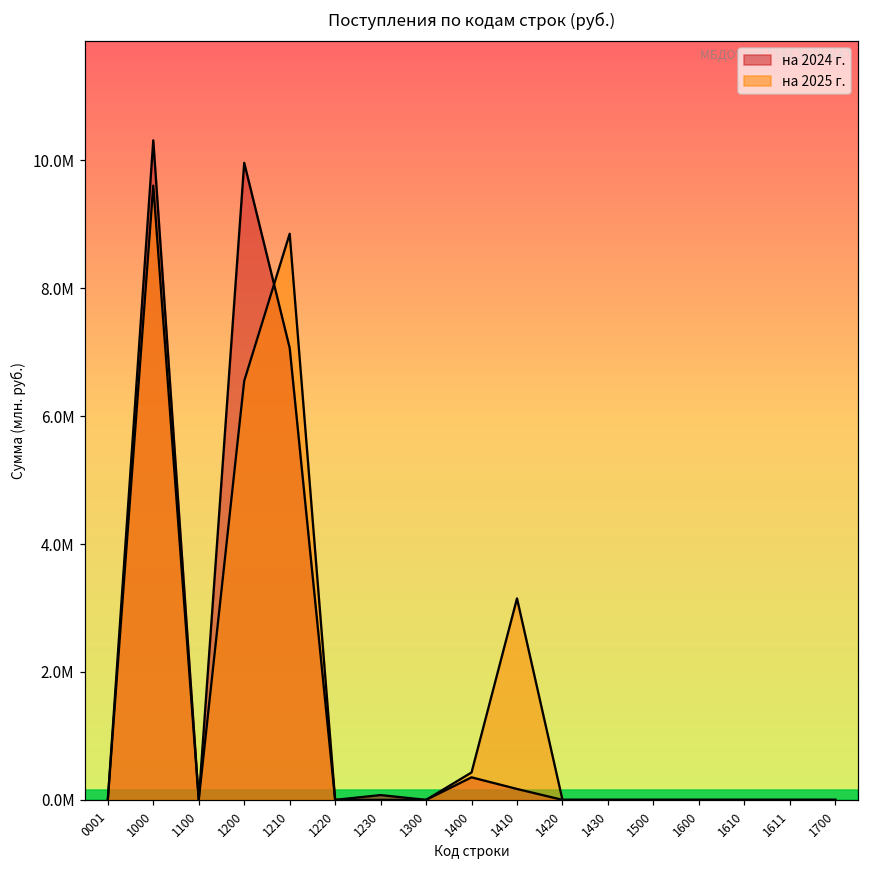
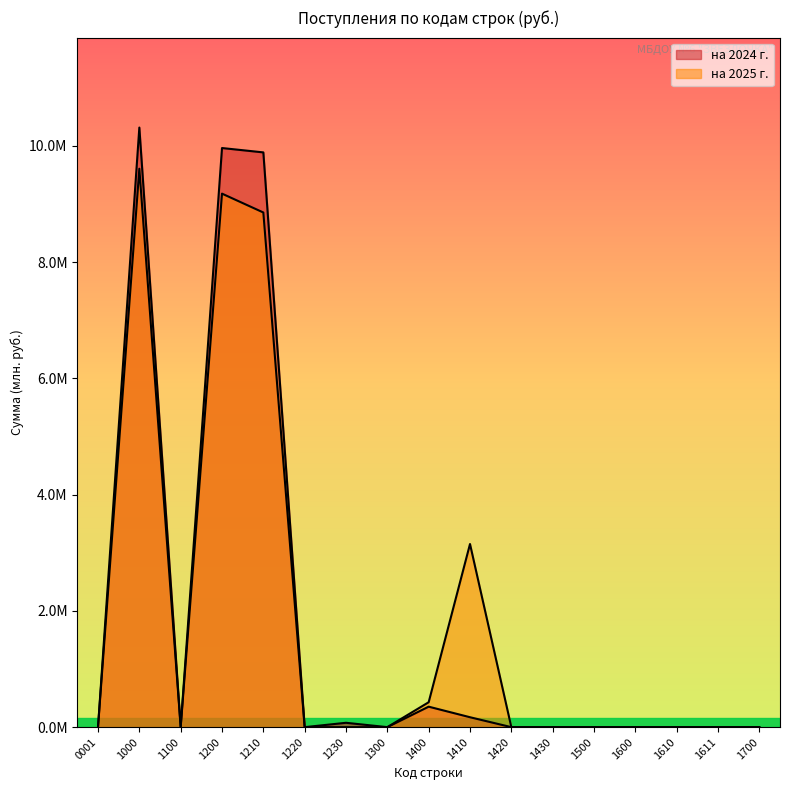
на 2025 г., 1200: 6600000 -> 9200000
на 2024 г., 1210: 7100000 -> 9900000
